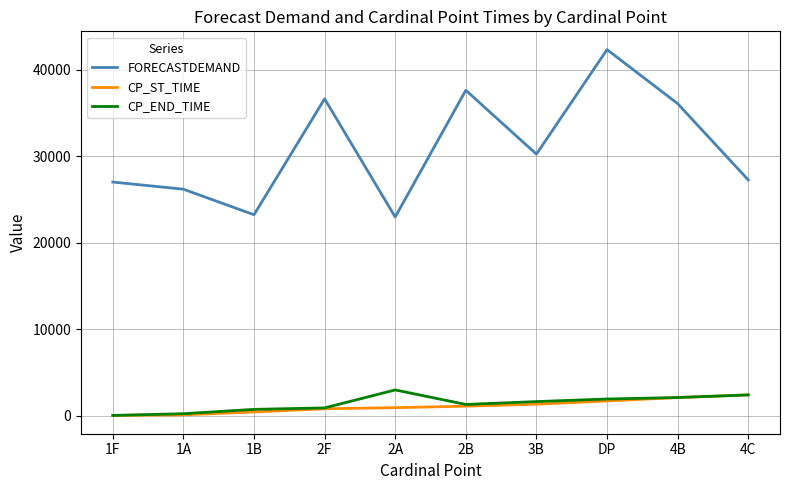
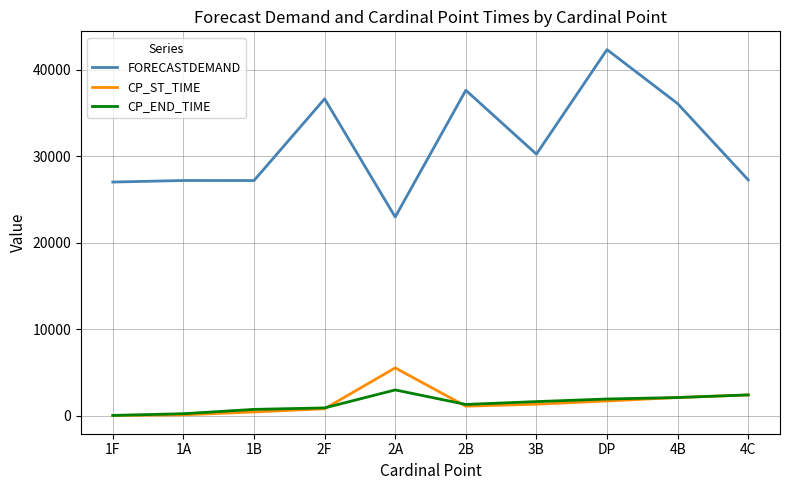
FORECASTDEMAND, 1A: 26000 -> 27000
FORECASTDEMAND, 1B: 23000 -> 27000
CP_ST_TIME, 2A: 1000 -> 6000
